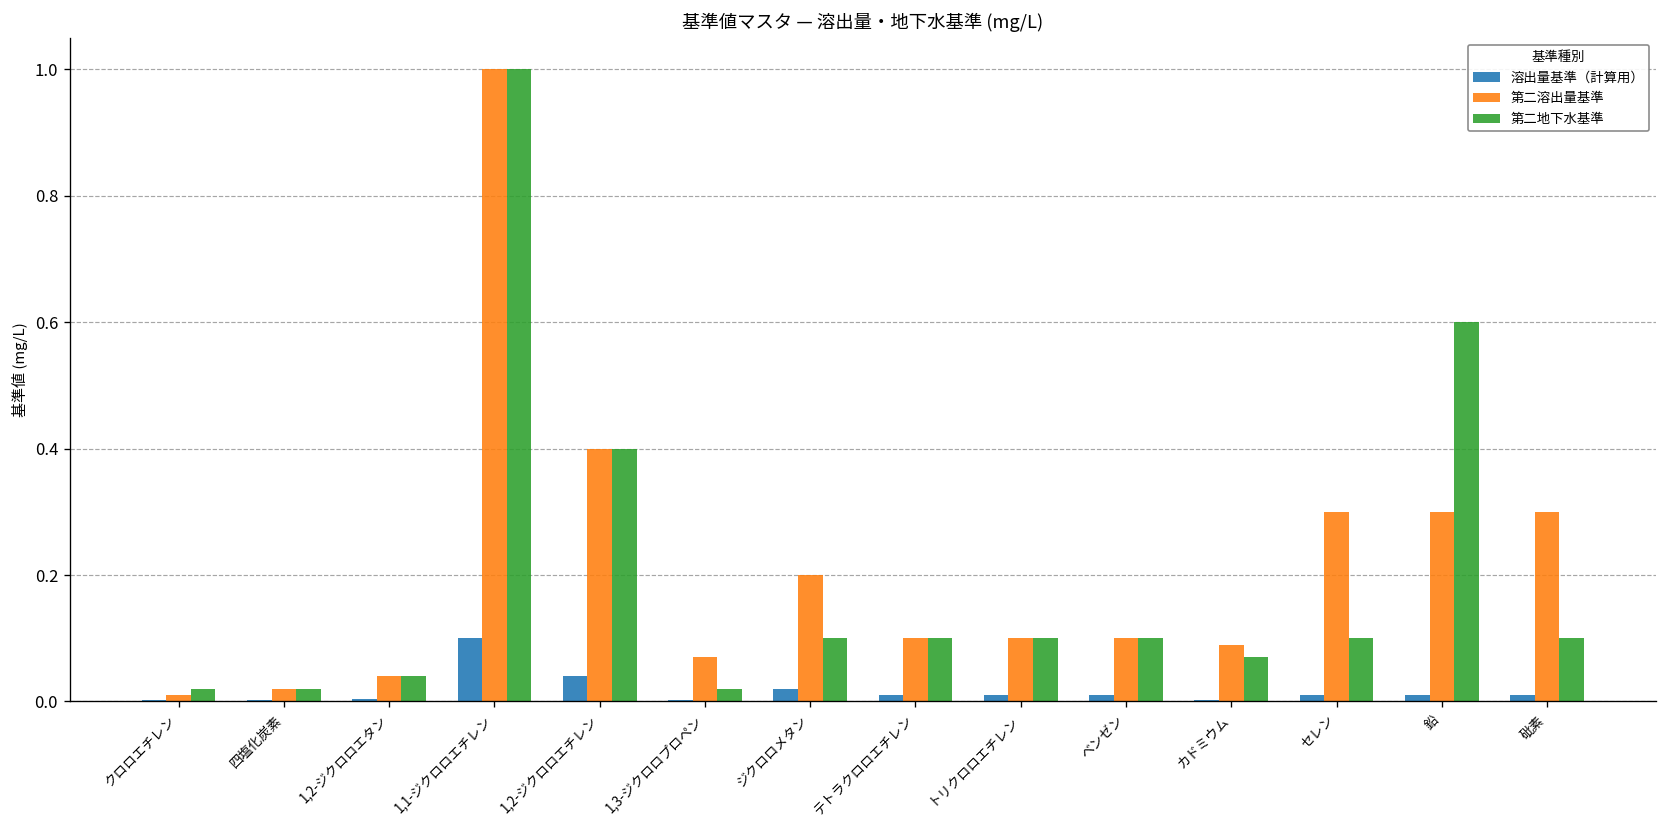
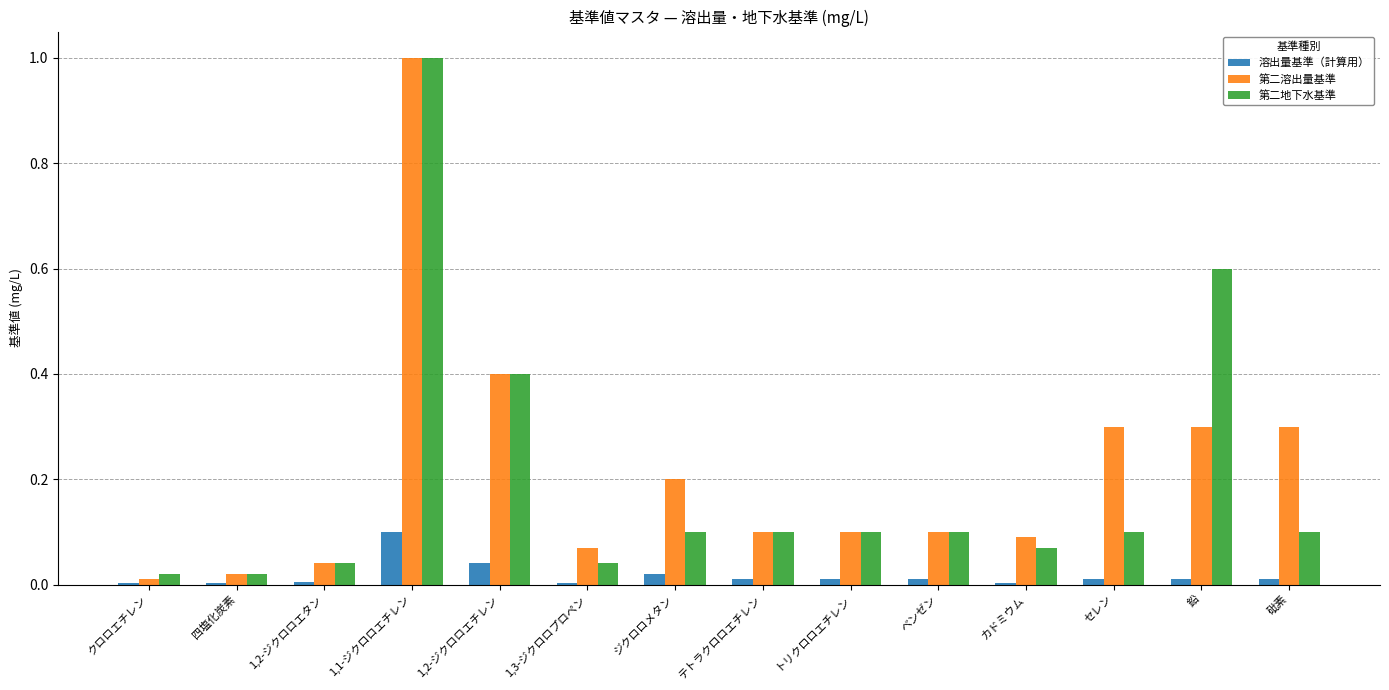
第二地下水基準, 1,3-ジクロロプロペン: 0.02 -> 0.04
